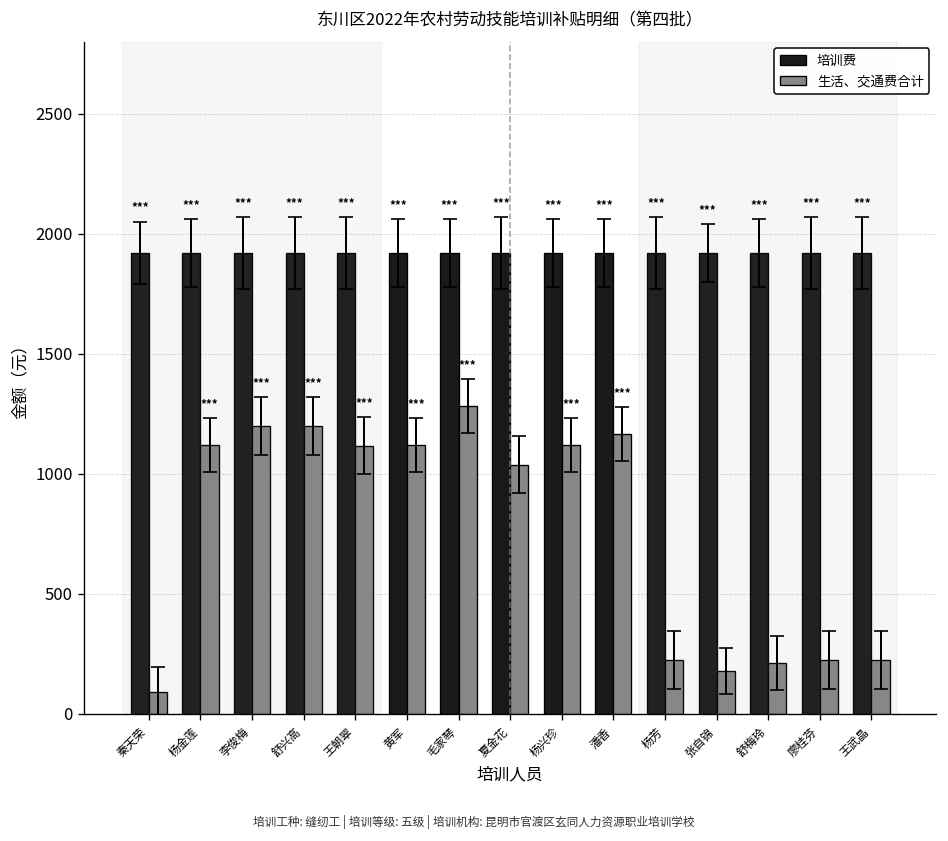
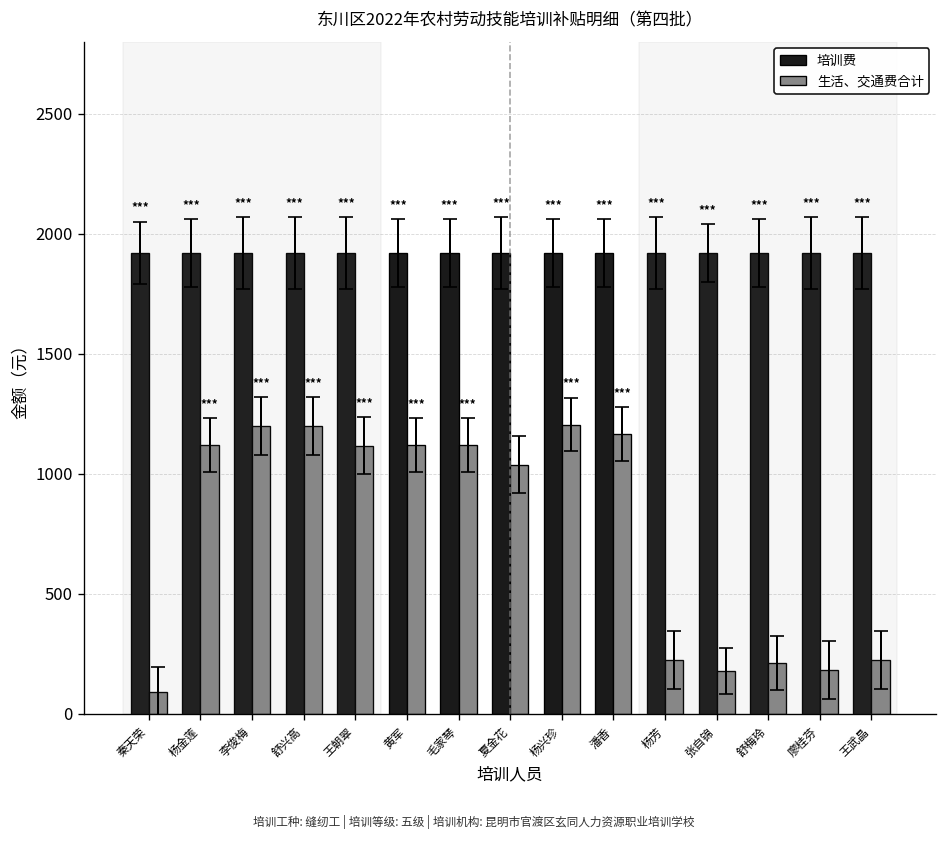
生活、交通费合计, 毛家琴: 1280 -> 1120
生活、交通费合计, 杨兴珍: 1120 -> 1210
生活、交通费合计, 廖桂芬: 230 -> 180
